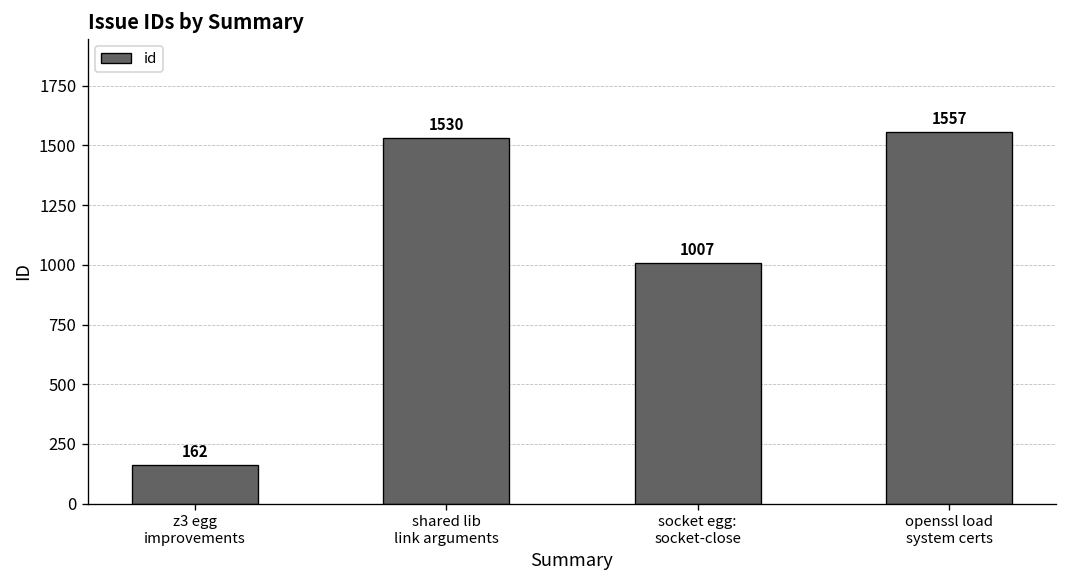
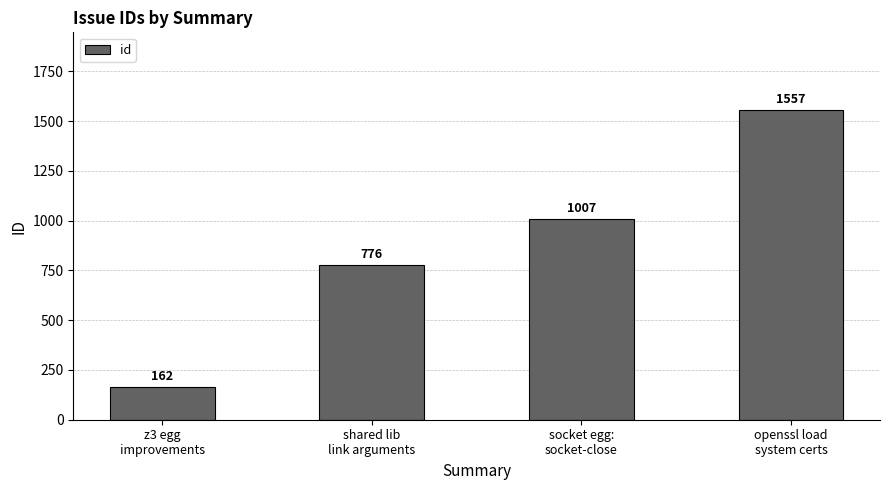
shared lib link arguments: 1530 -> 776
